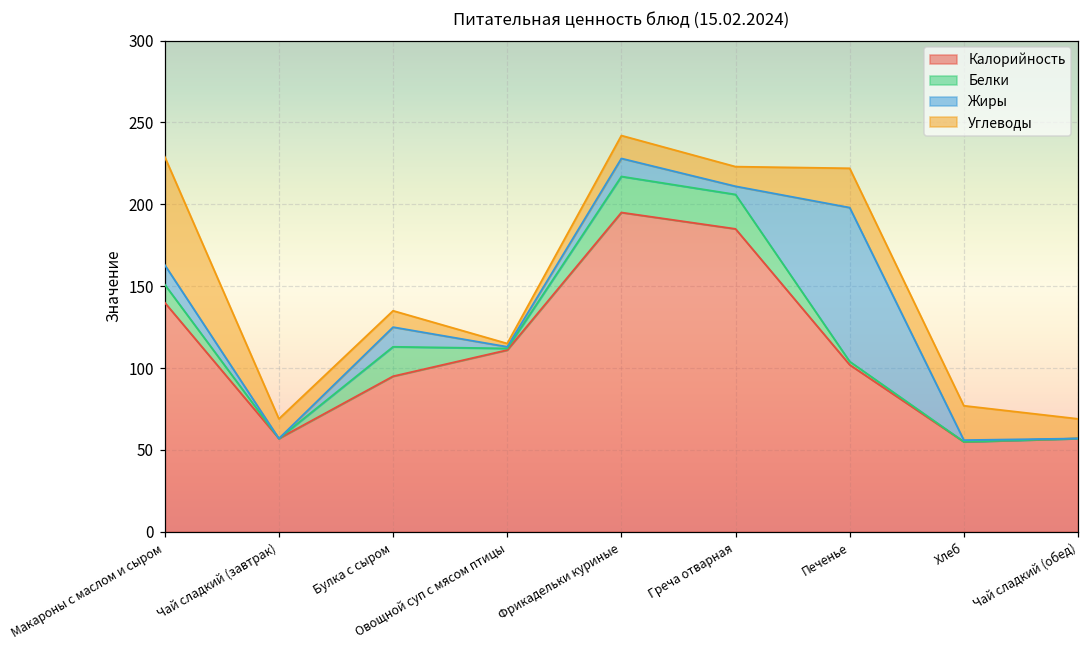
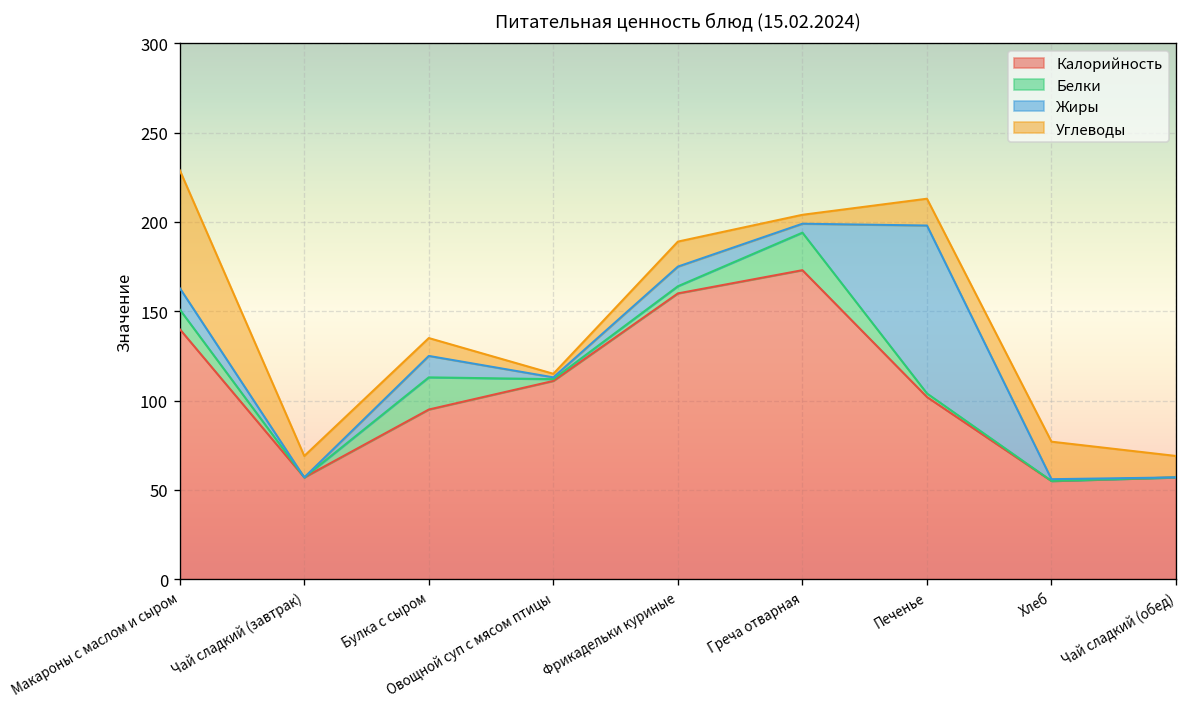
Калорийность, Фрикадельки куриные: 195 -> 160
Белки, Фрикадельки куриные: 22 -> 4
Калорийность, Греча отварная: 185 -> 173
Углеводы, Греча отварная: 12 -> 5
Углеводы, Печенье: 24 -> 15
